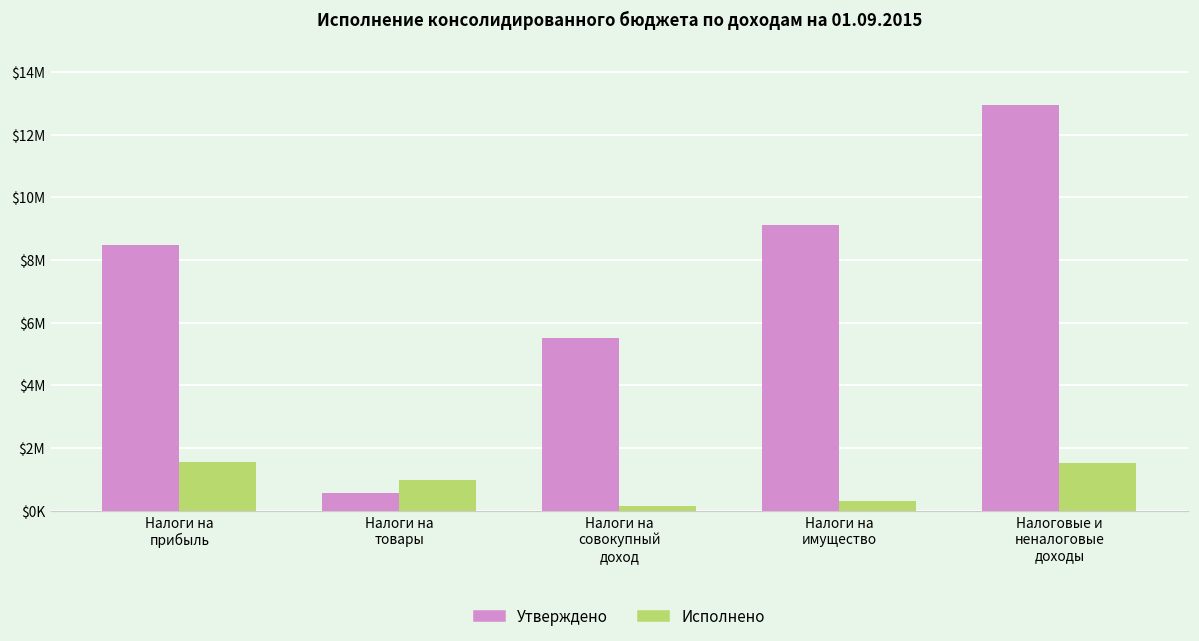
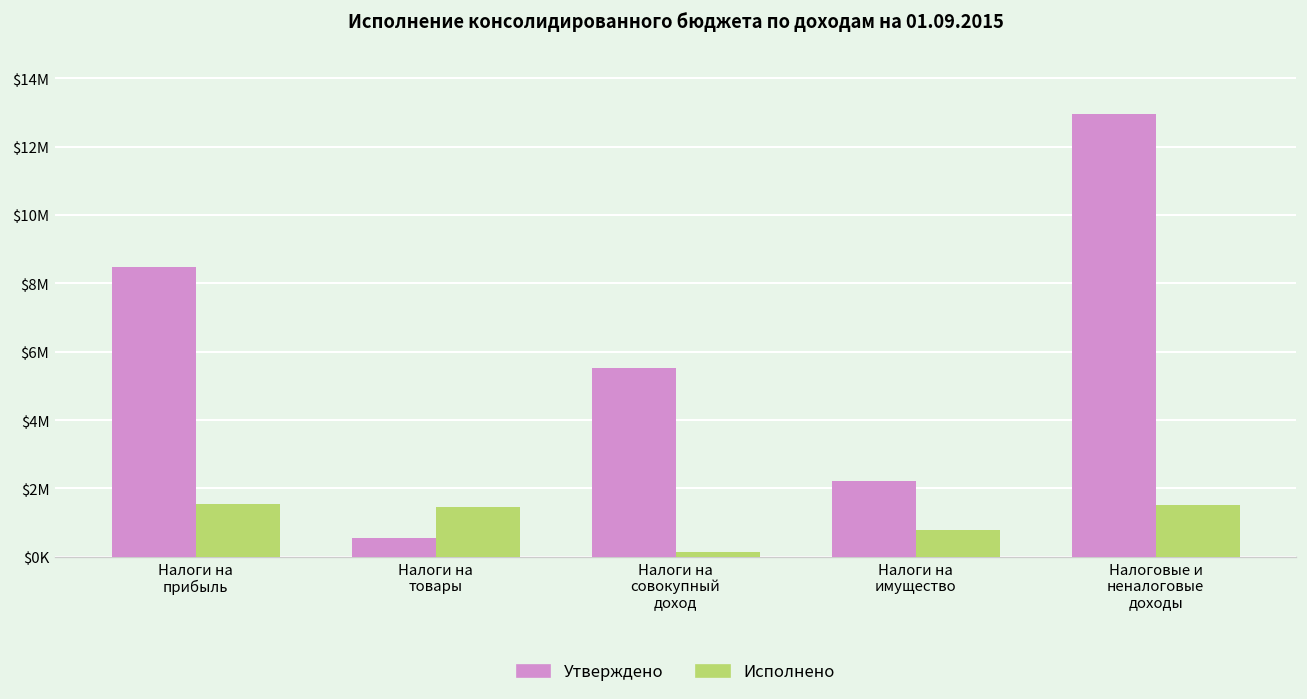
Исполнено, Налоги на товары: $1000000 -> $1500000
Утверждено, Налоги на имущество: $9100000 -> $2200000
Исполнено, Налоги на имущество: $300000 -> $800000
